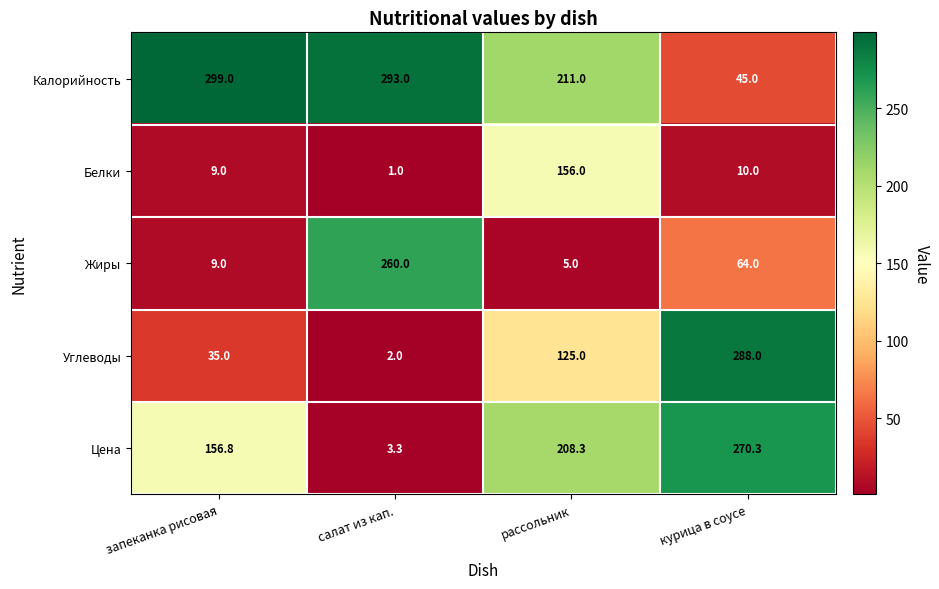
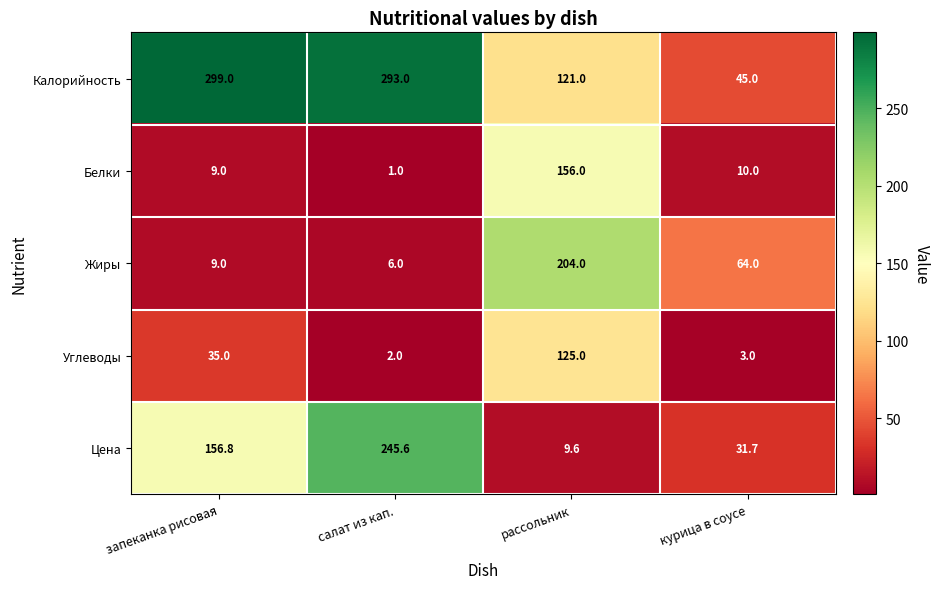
Калорийность, рассольник: 211.0 -> 121.0
Жиры, салат из кап.: 260.0 -> 6.0
Жиры, рассольник: 5.0 -> 204.0
Углеводы, курица в соусе: 288.0 -> 3.0
Цена, салат из кап.: 3.3 -> 245.6
Цена, рассольник: 208.3 -> 9.6
Цена, курица в соусе: 270.3 -> 31.7
